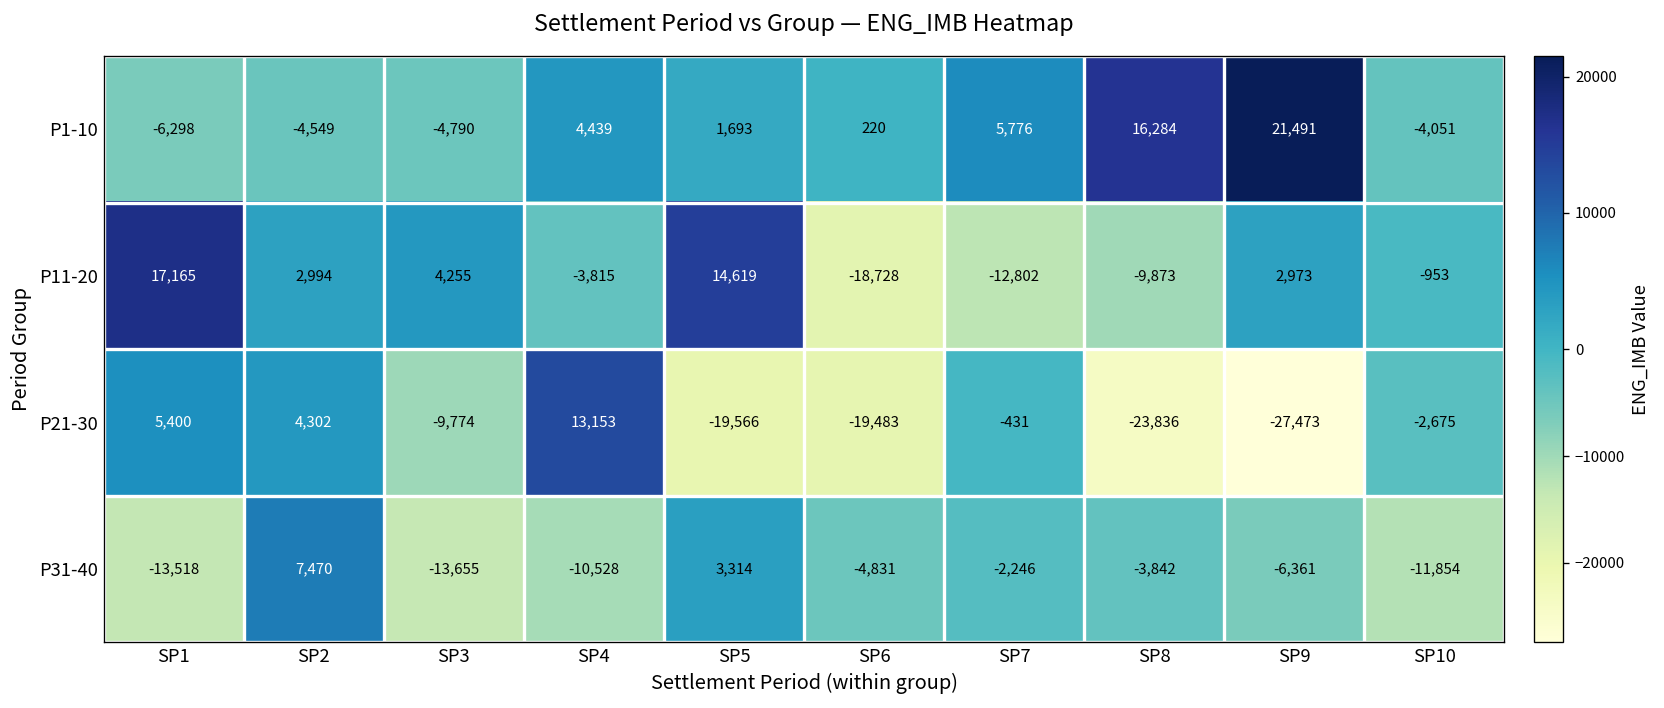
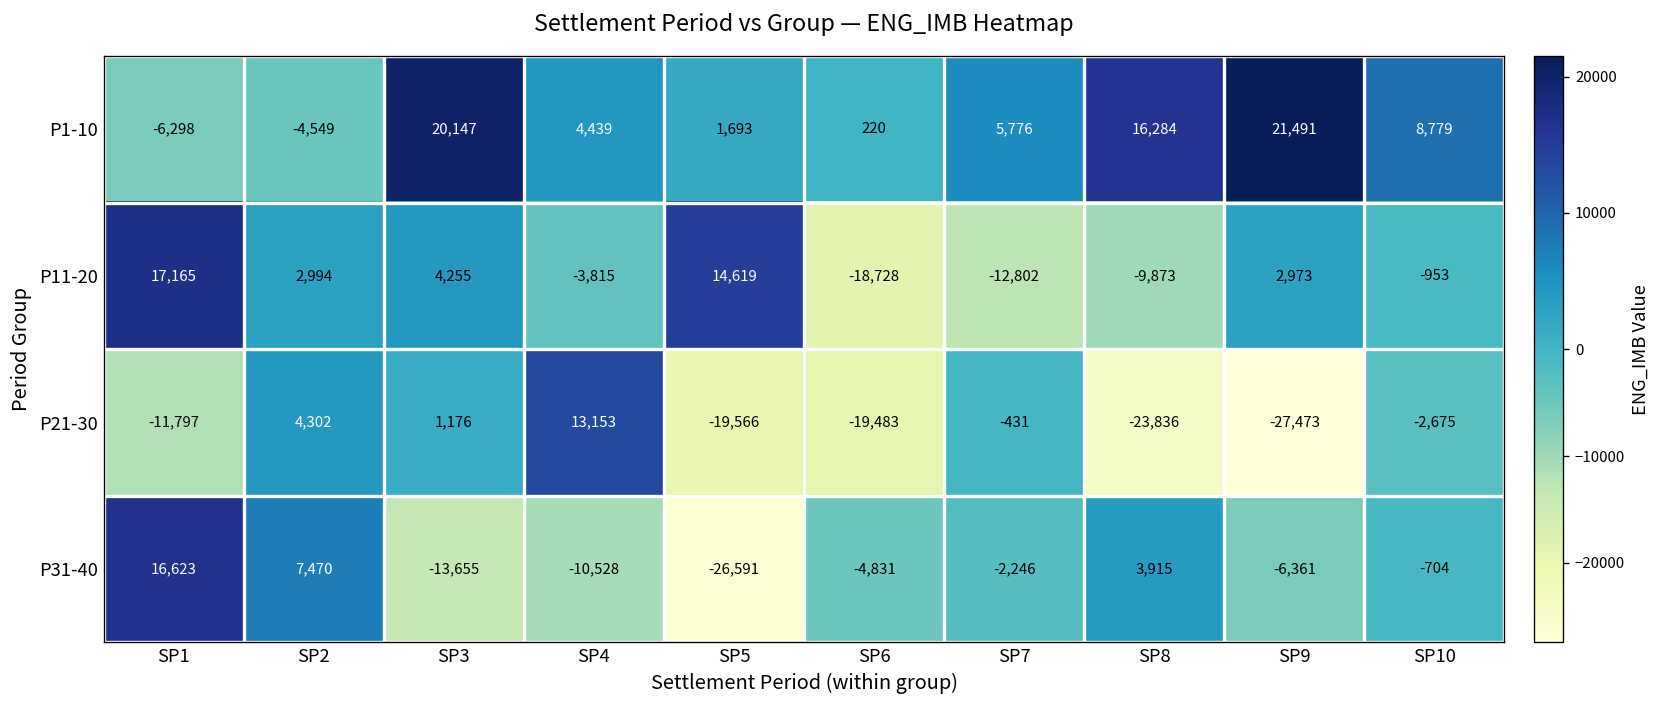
P1-10, SP3: -4,790 -> 20,147
P1-10, SP10: -4,051 -> 8,779
P21-30, SP1: 5,400 -> -11,797
P21-30, SP3: -9,774 -> 1,176
P31-40, SP1: -13,518 -> 16,623
P31-40, SP5: 3,314 -> -26,591
P31-40, SP8: -3,842 -> 3,915
P31-40, SP10: -11,854 -> -704
